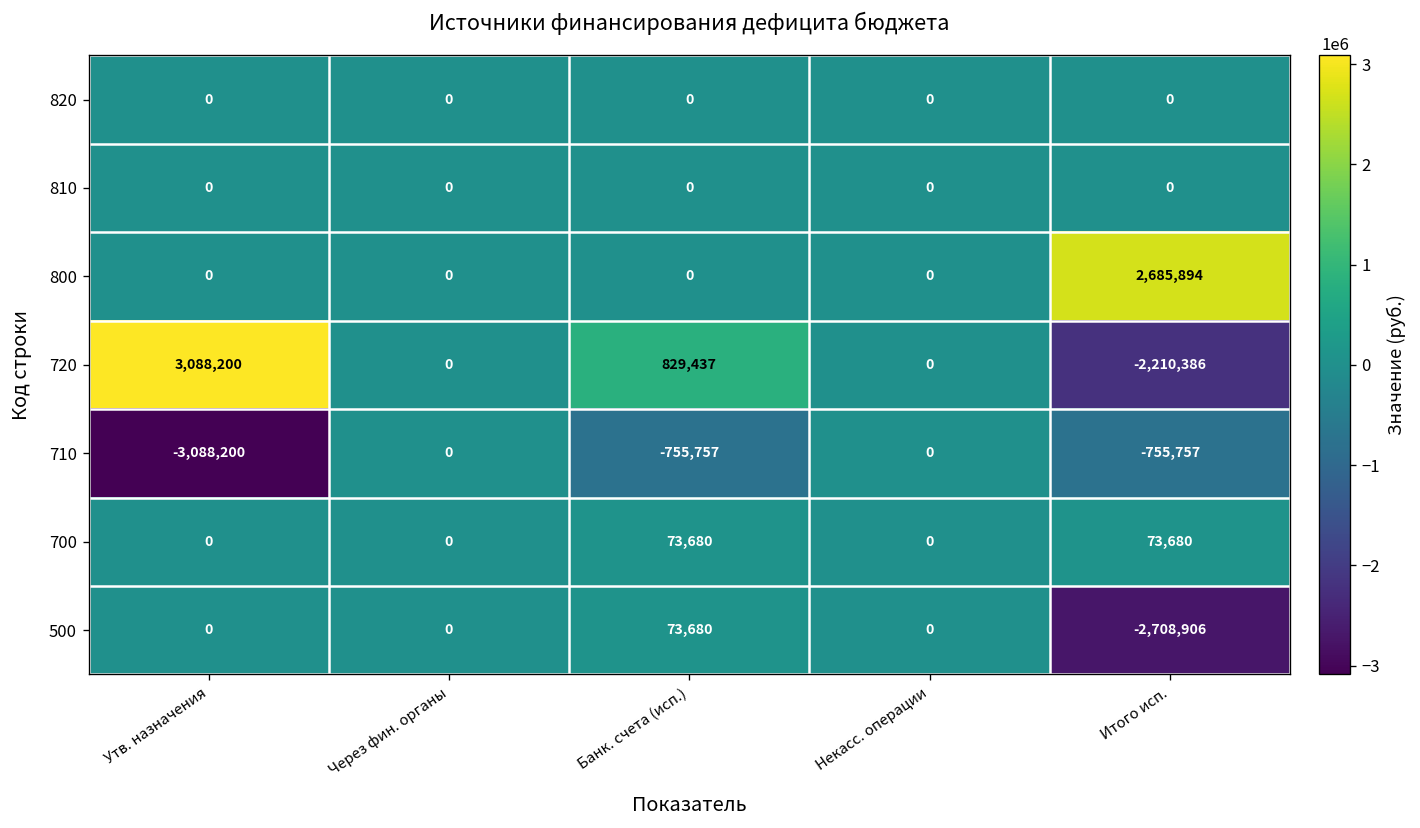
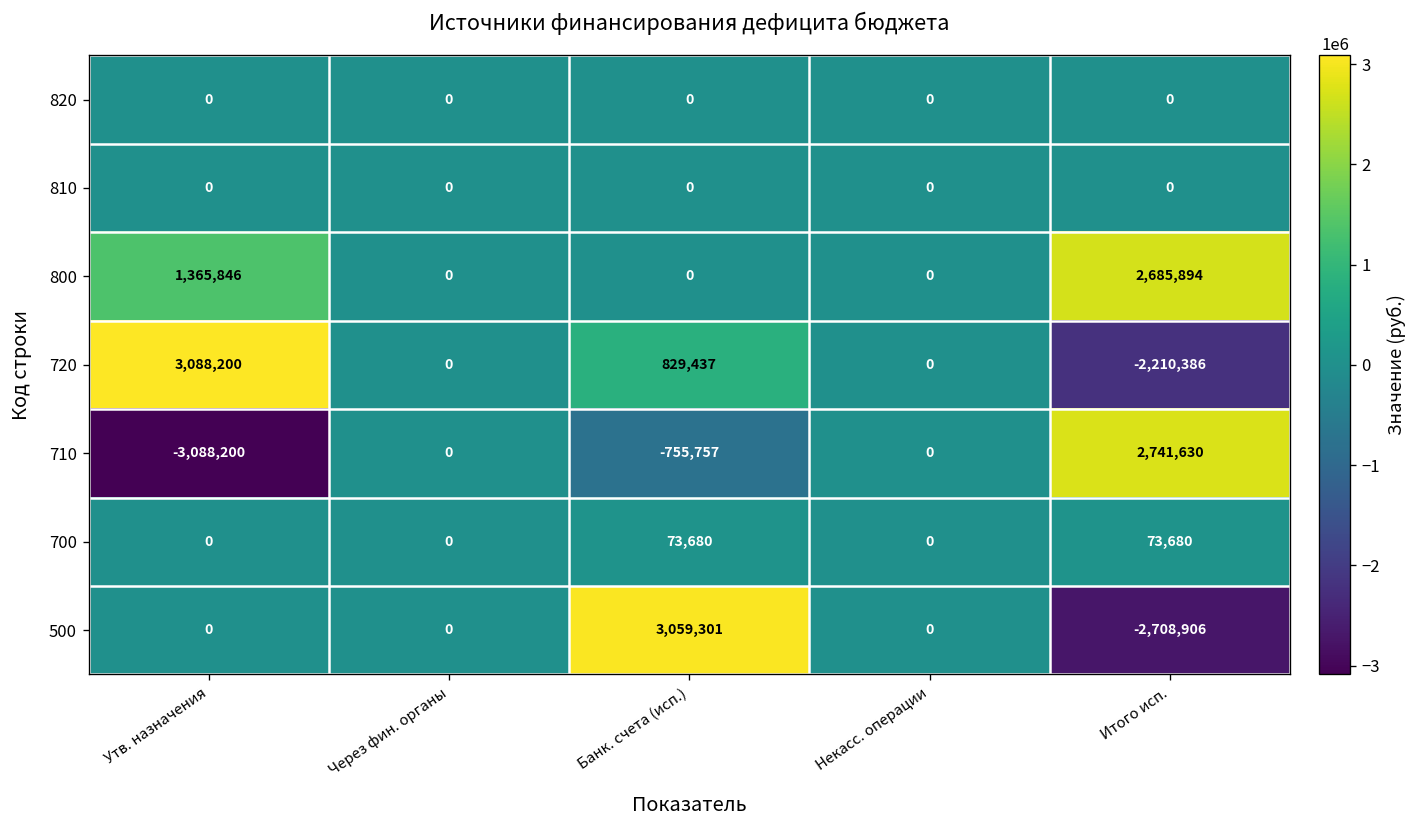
800, Утв. назначения: 0 -> 1,365,846
710, Итого исп.: -755,757 -> 2,741,630
500, Банк. счета (исп.): 73,680 -> 3,059,301
